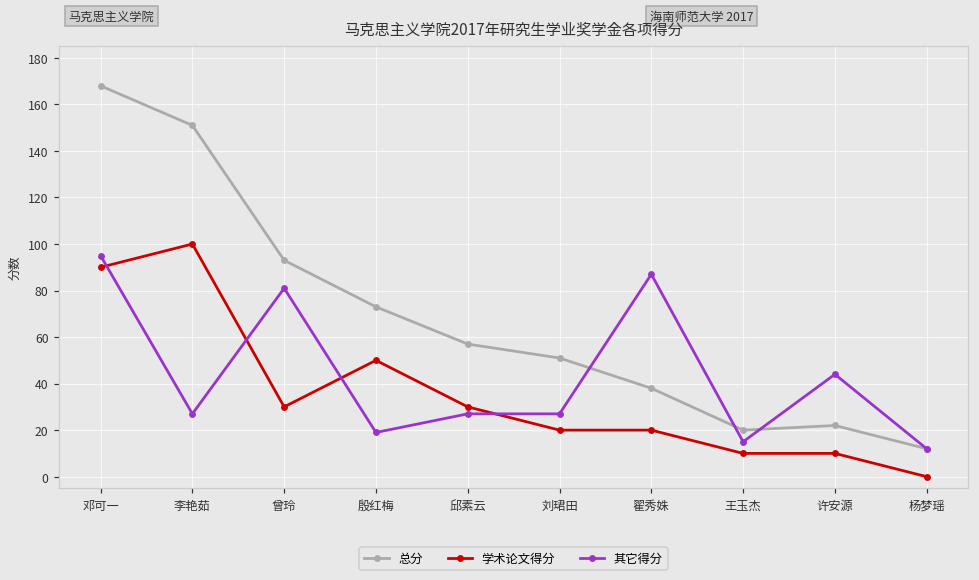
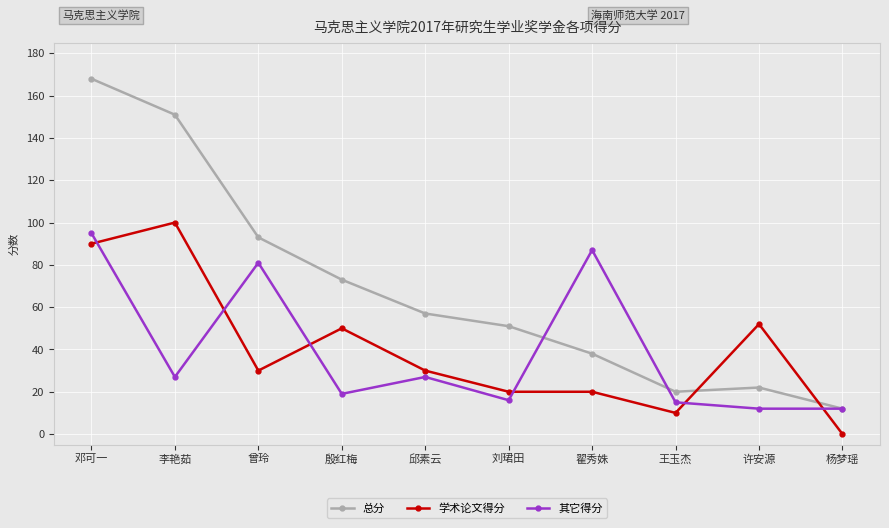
其它得分, 刘珺田: 27 -> 16
学术论文得分, 许安源: 10 -> 52
其它得分, 许安源: 44 -> 12
